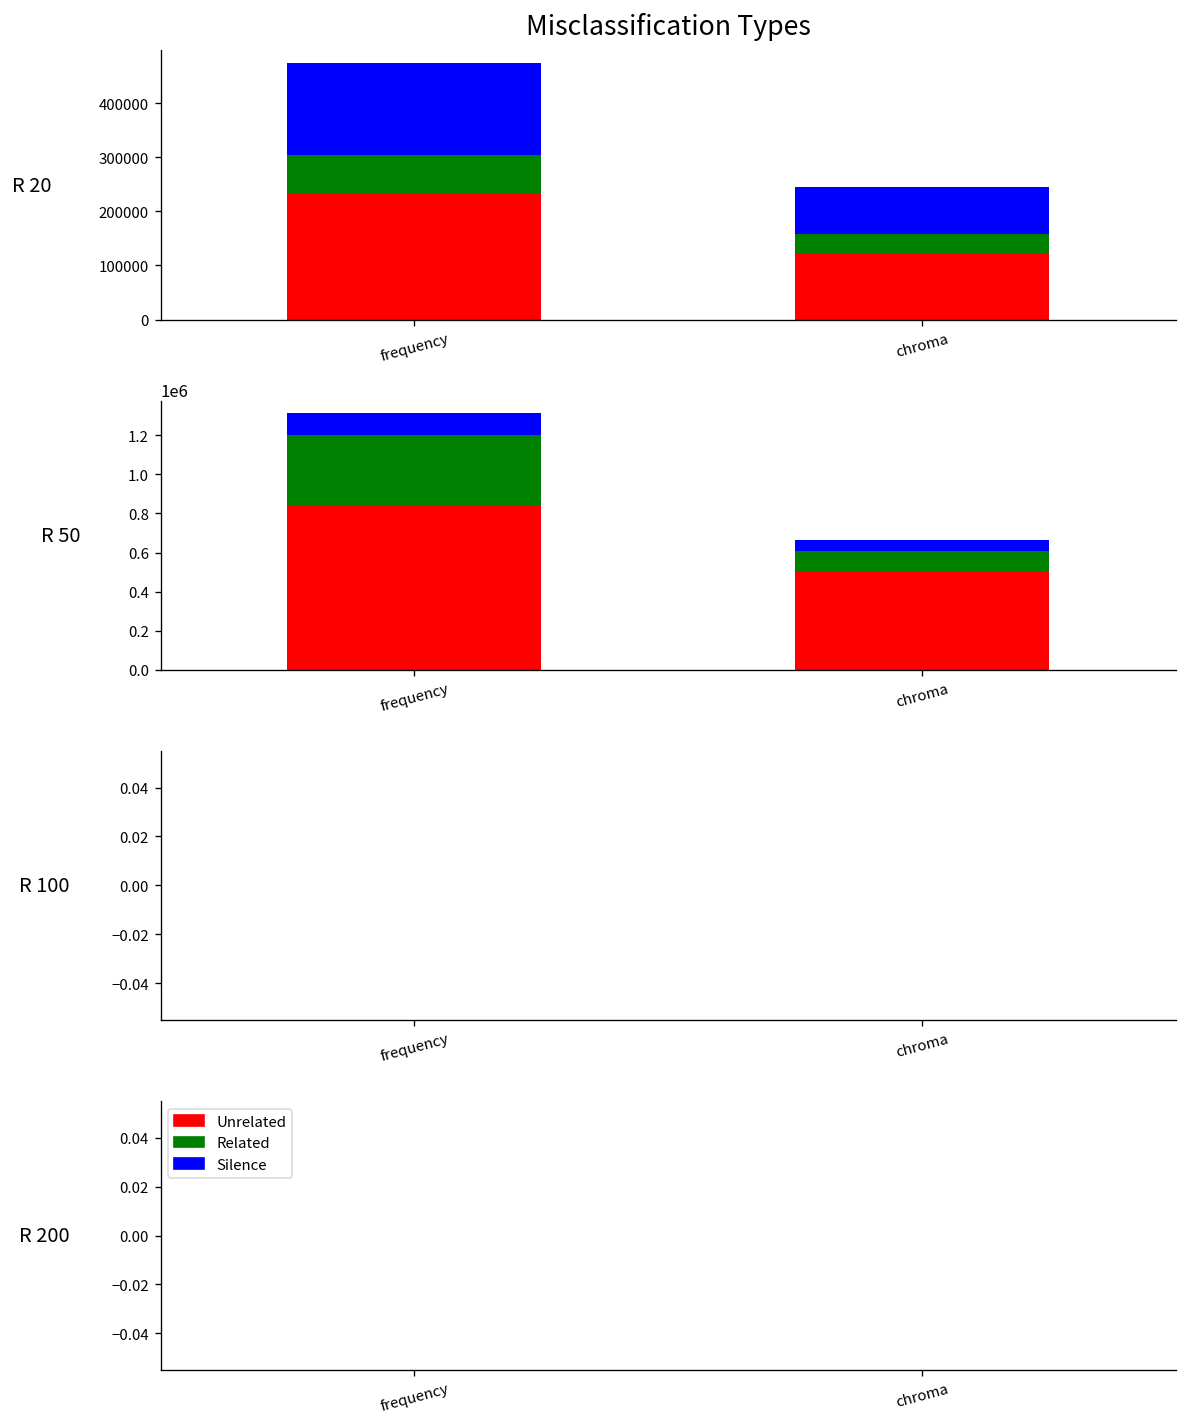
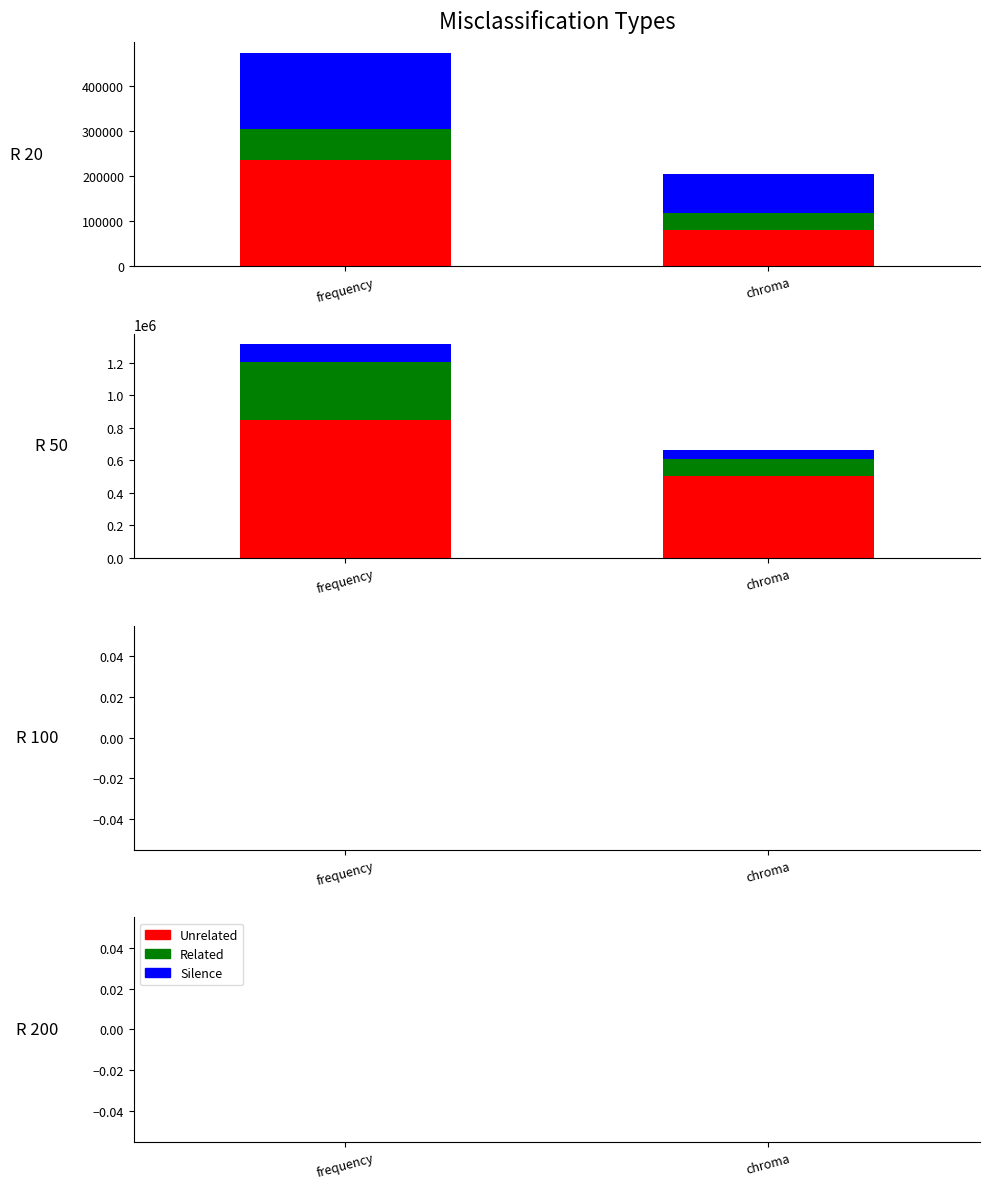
Misclassification Types, Unrelated, chroma: 120000 -> 80000
